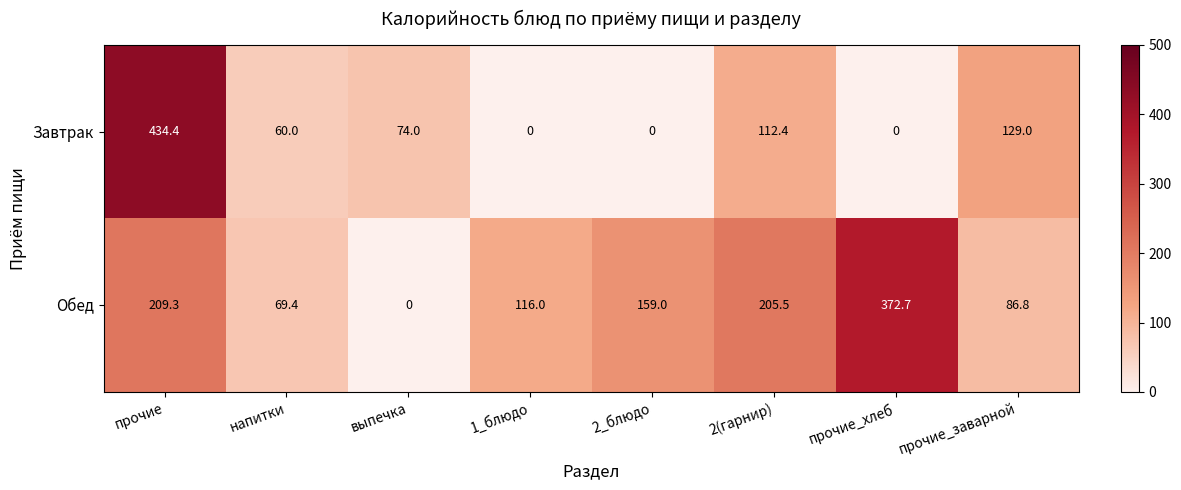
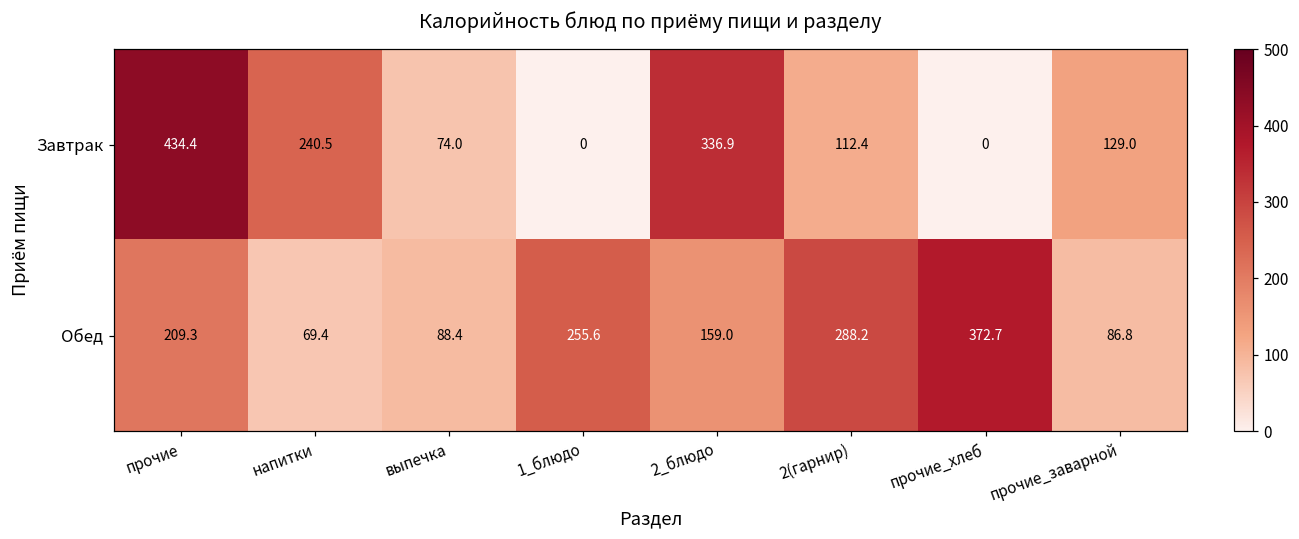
Завтрак, напитки: 60.0 -> 240.5
Завтрак, 2_блюдо: 0 -> 336.9
Обед, выпечка: 0 -> 88.4
Обед, 1_блюдо: 116.0 -> 255.6
Обед, 2(гарнир): 205.5 -> 288.2
